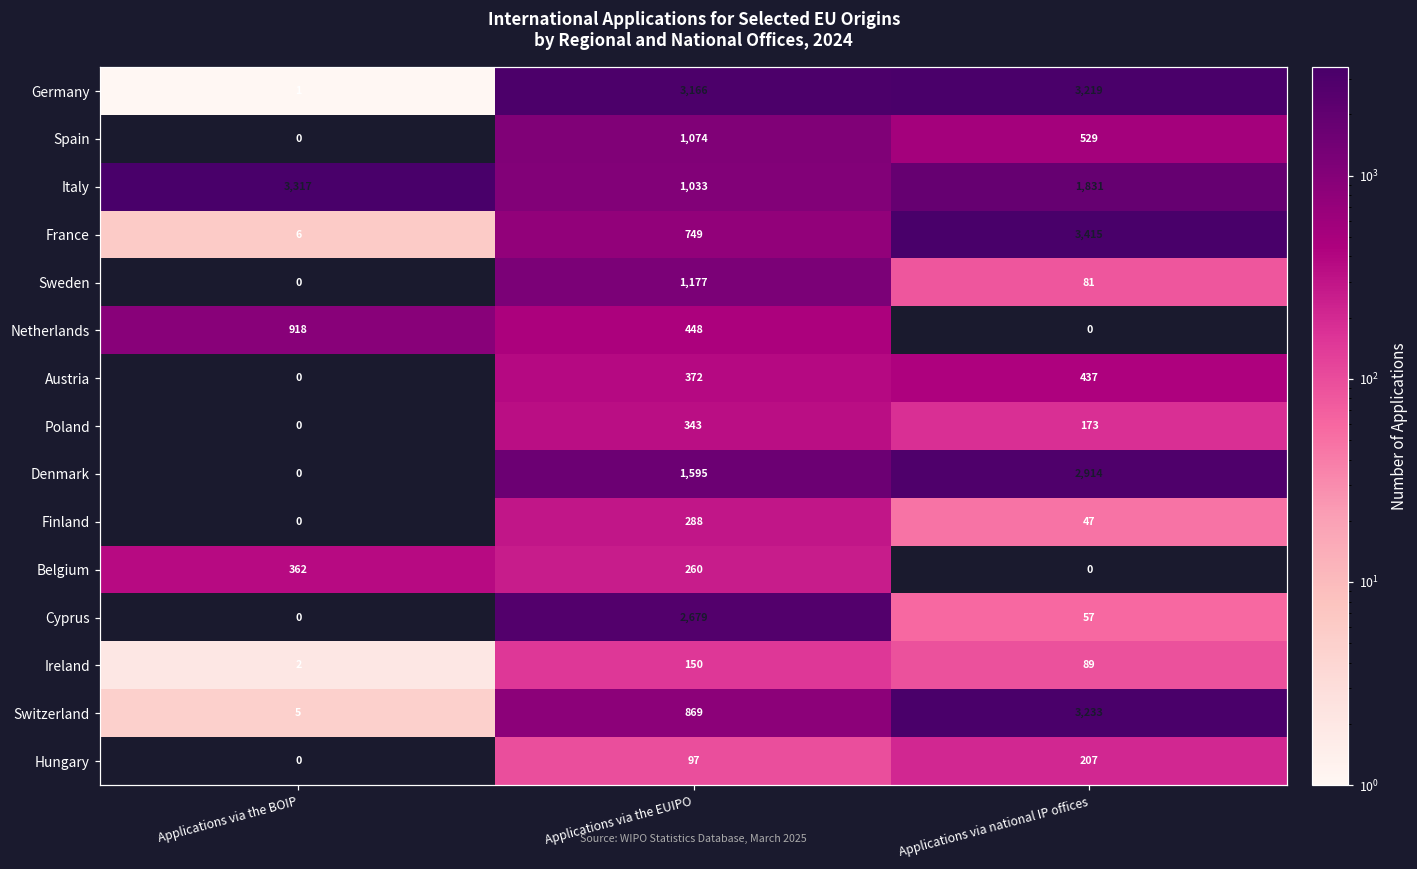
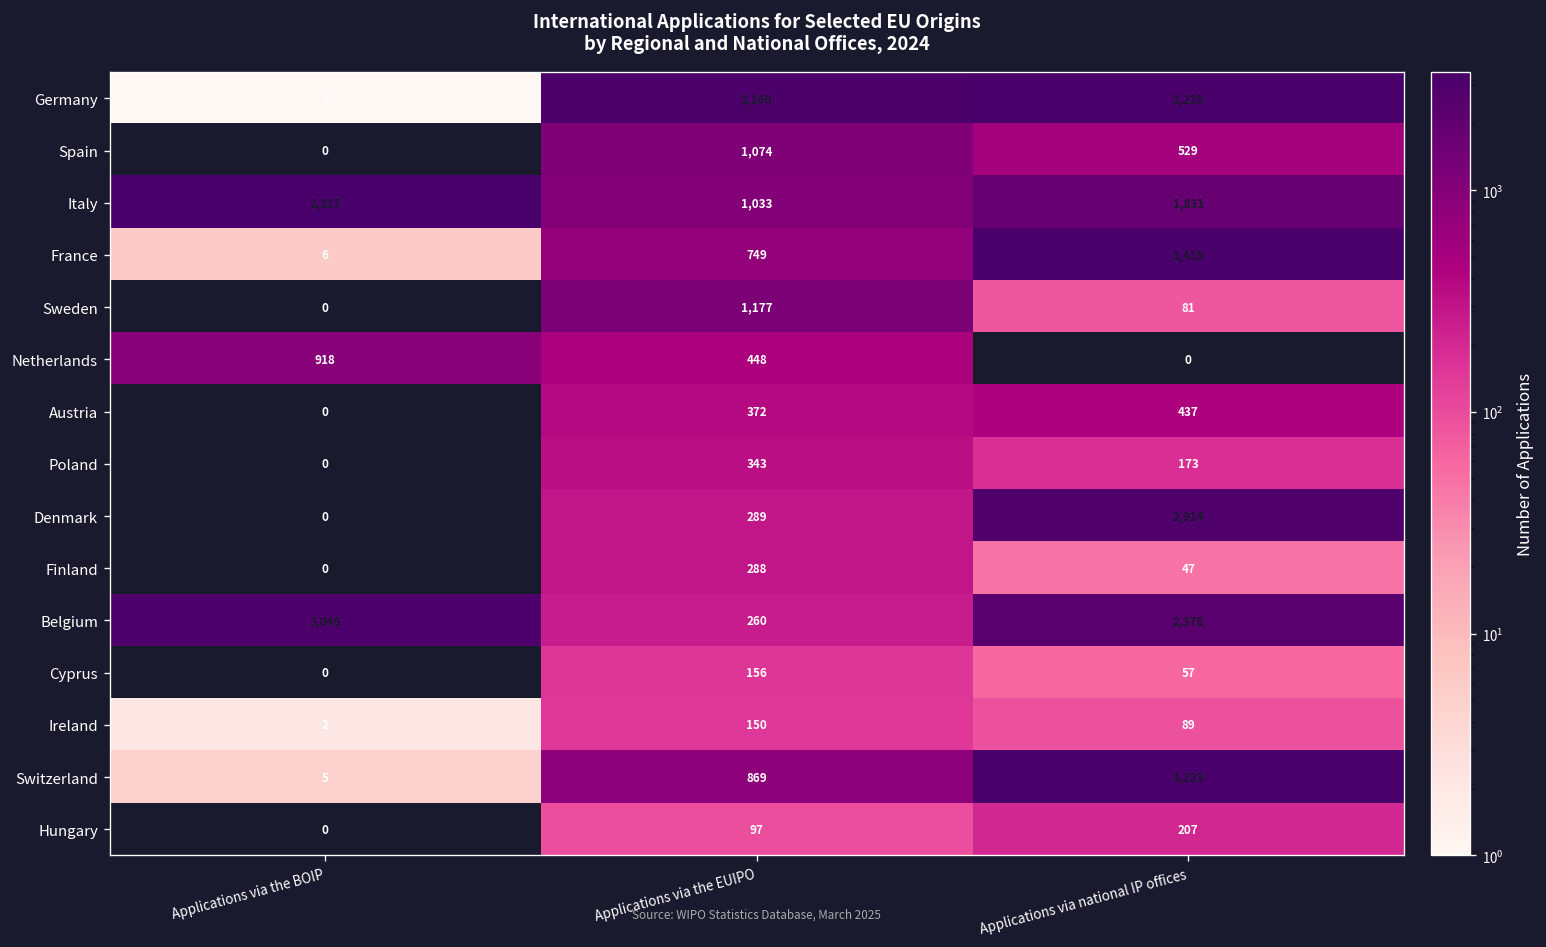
Denmark, Applications via the EUIPO: 1,595 -> 289
Belgium, Applications via the BOIP: 362 -> 3,046
Belgium, Applications via national IP offices: 0 -> 2,378
Cyprus, Applications via the EUIPO: 2,679 -> 156
